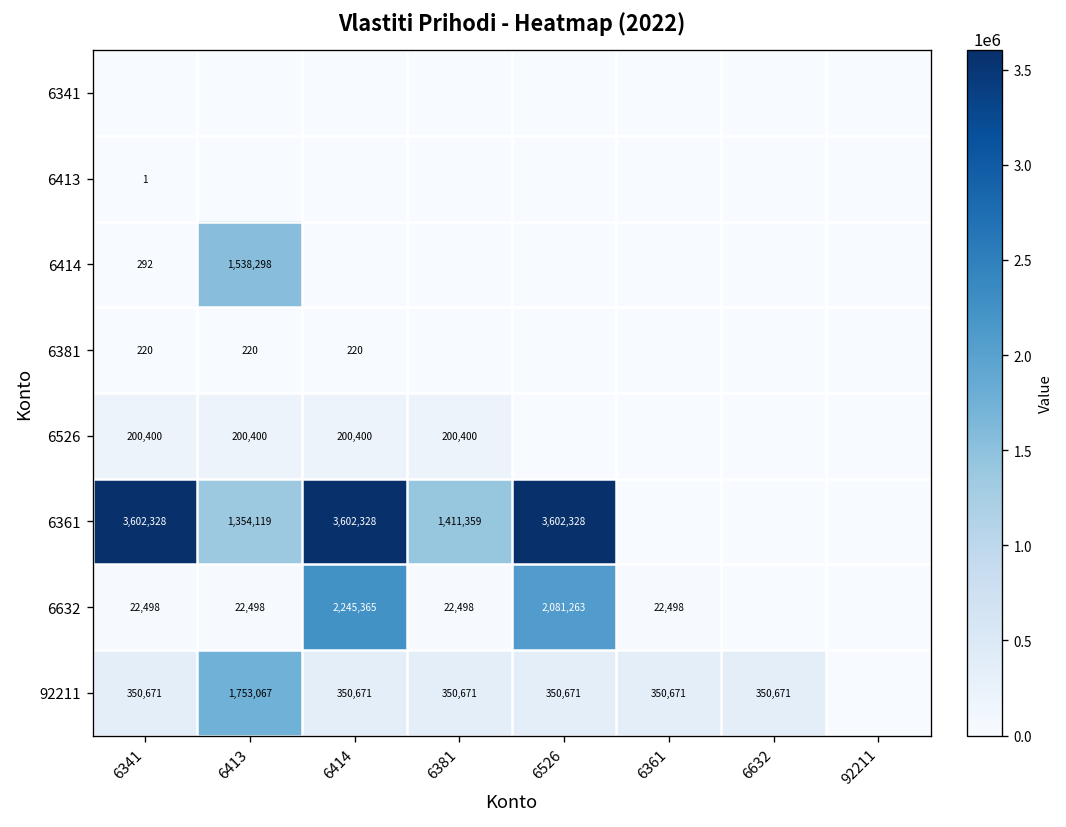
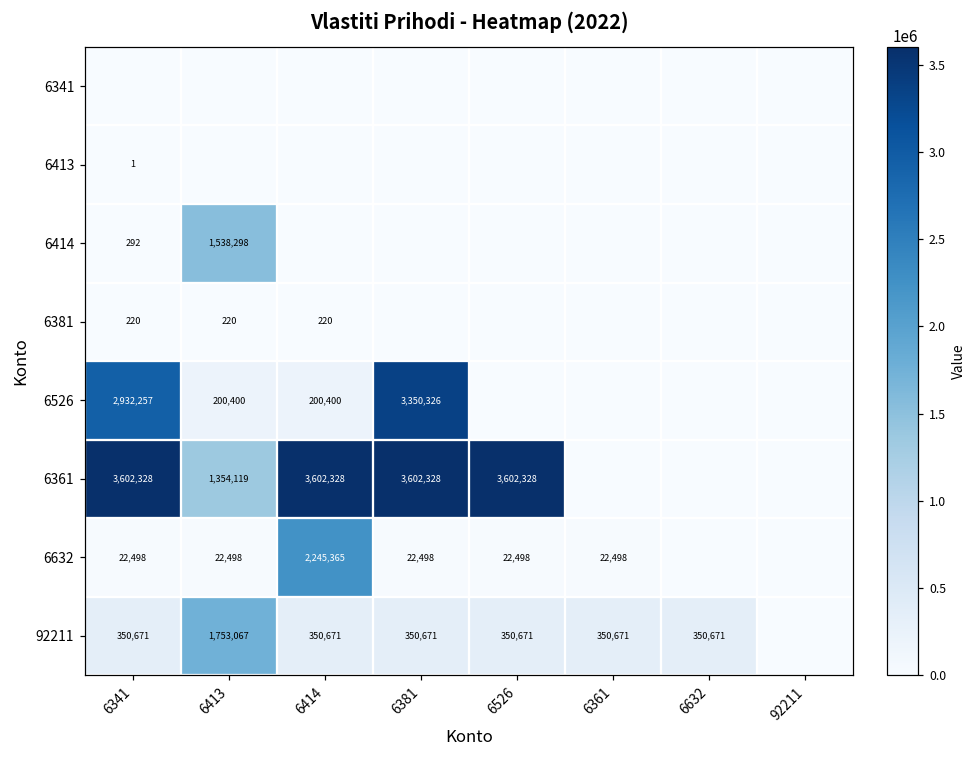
6526, 6341: 200,400 -> 2,932,257
6526, 6381: 200,400 -> 3,350,326
6361, 6381: 1,411,359 -> 3,602,328
6632, 6526: 2,081,263 -> 22,498
